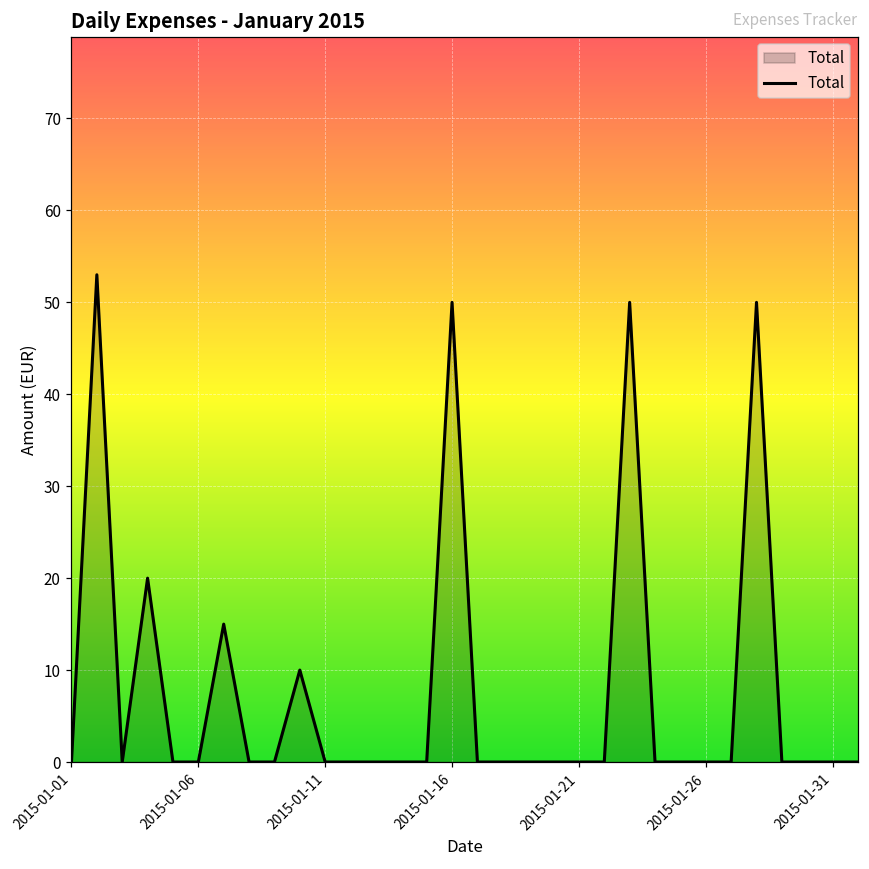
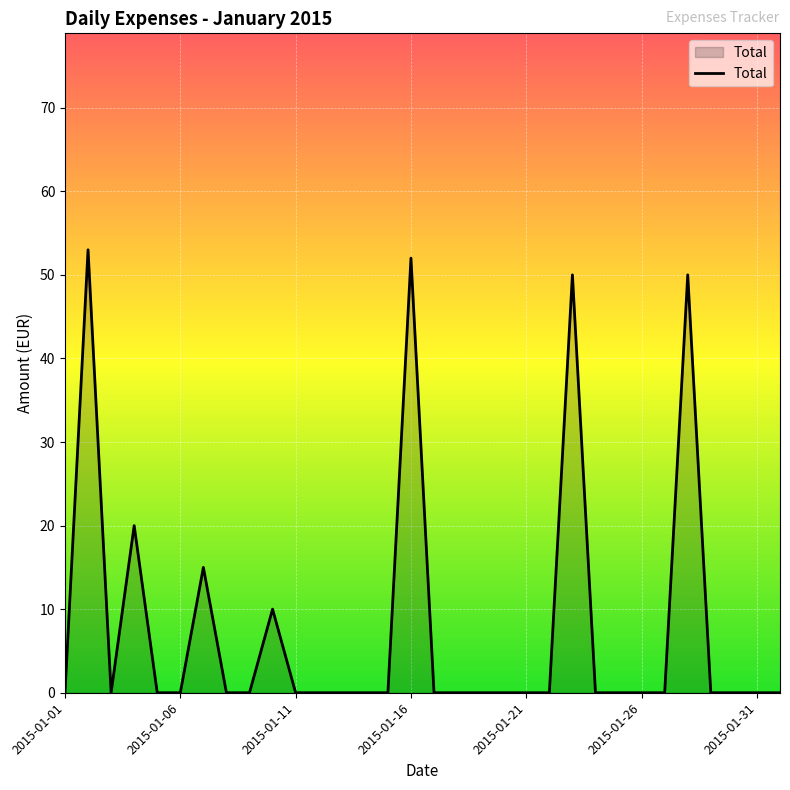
2015-01-16: 50 -> 52
